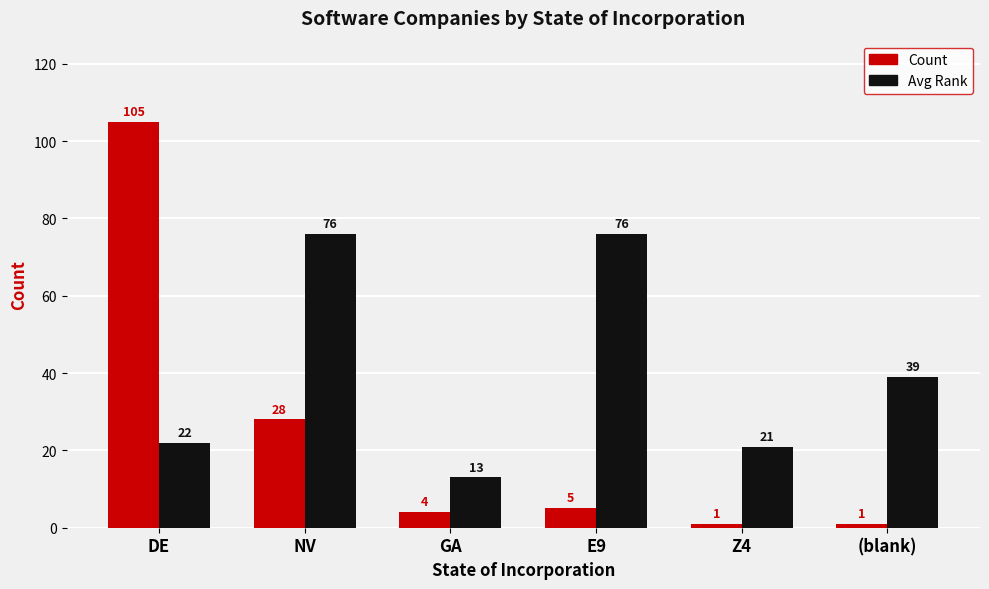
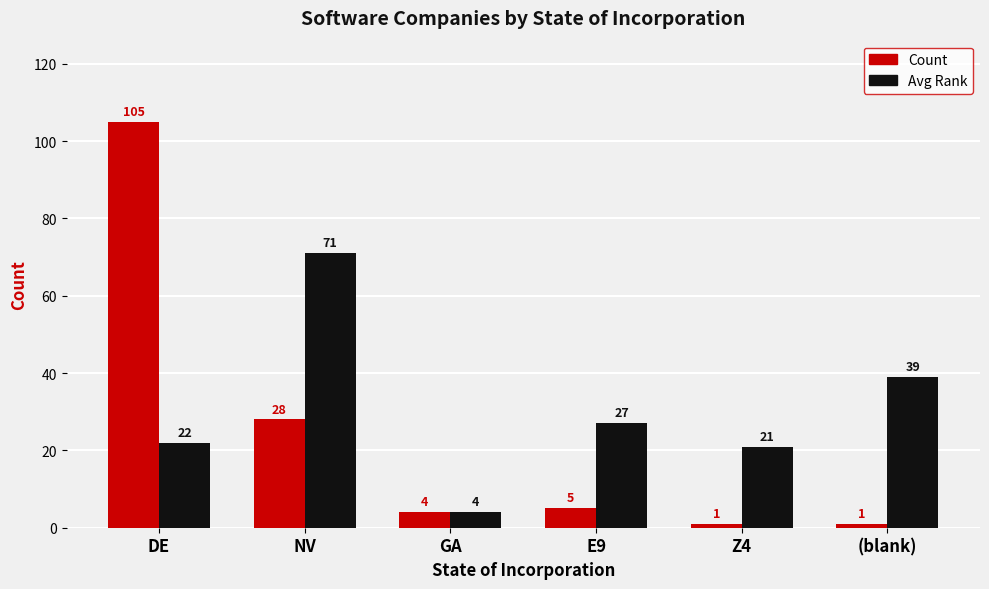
Avg Rank, NV: 76 -> 71
Avg Rank, GA: 13 -> 4
Avg Rank, E9: 76 -> 27
